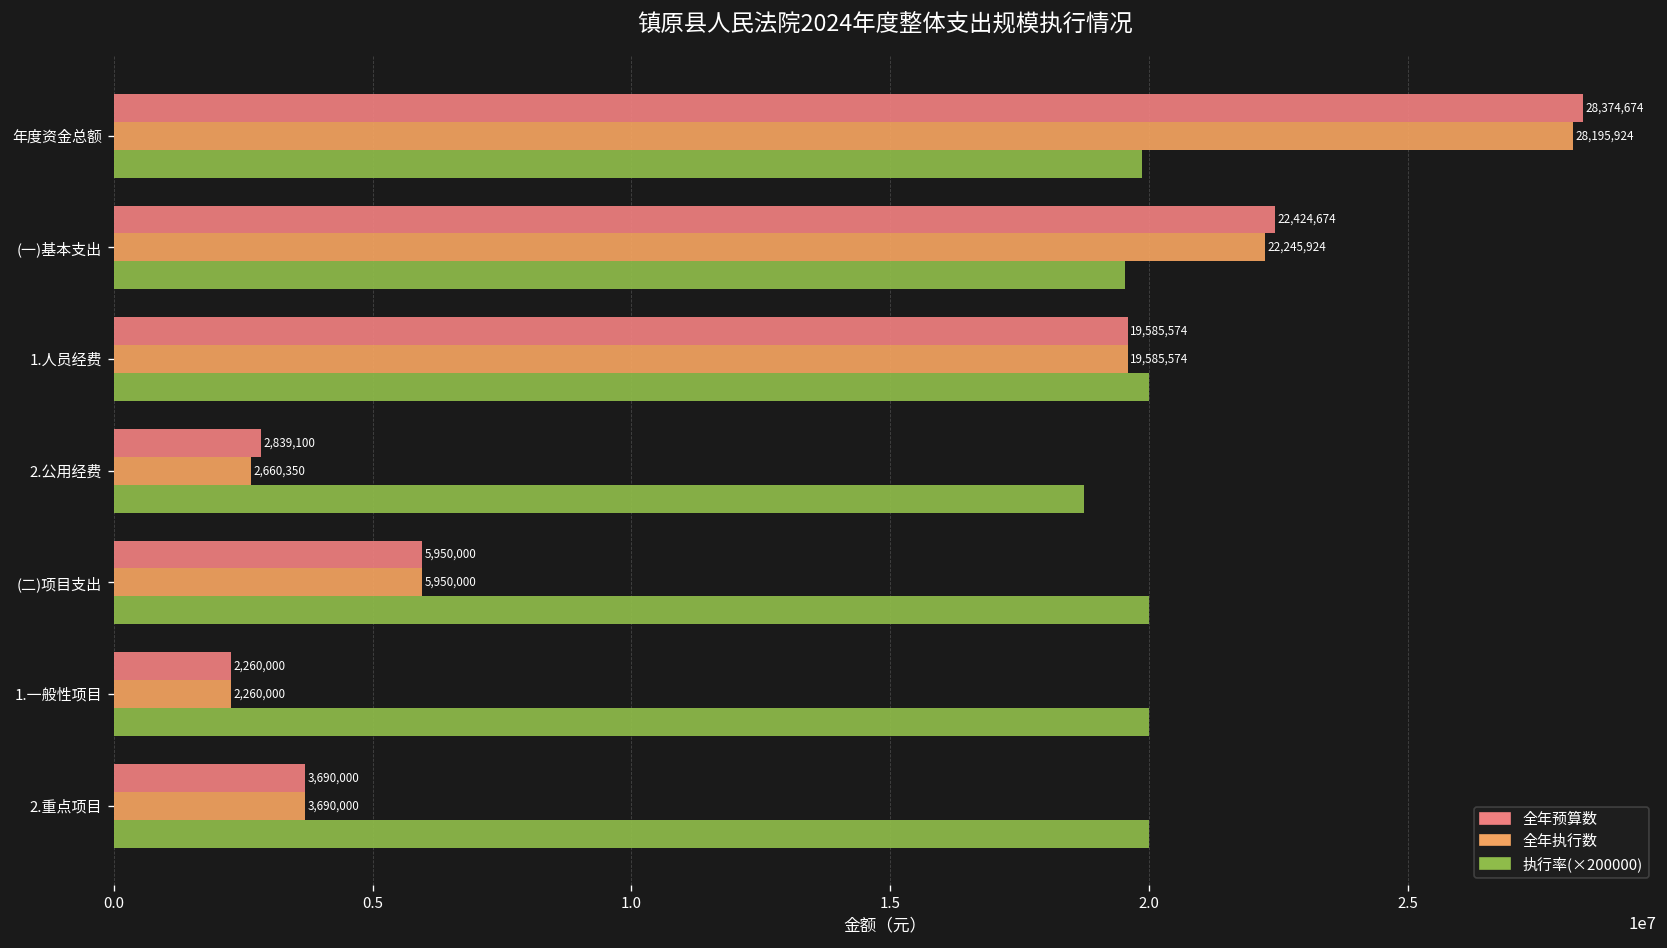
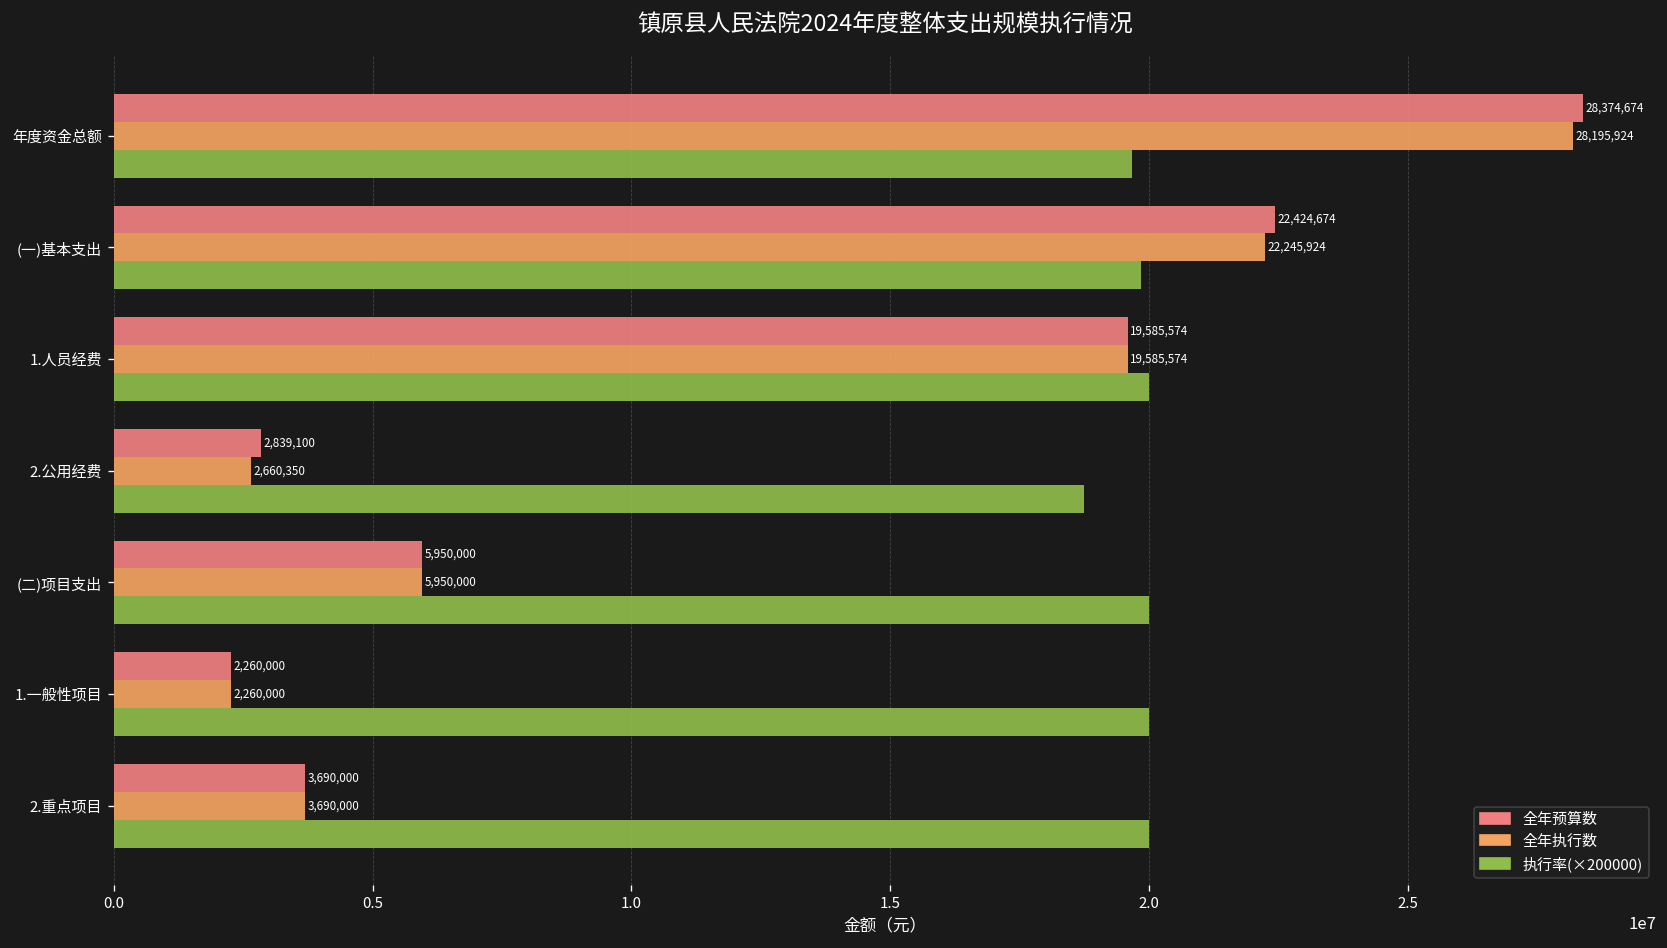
执行率(×200000), 年度资金总额: 19900000 -> 19700000
执行率(×200000), (一)基本支出: 19500000 -> 19800000
